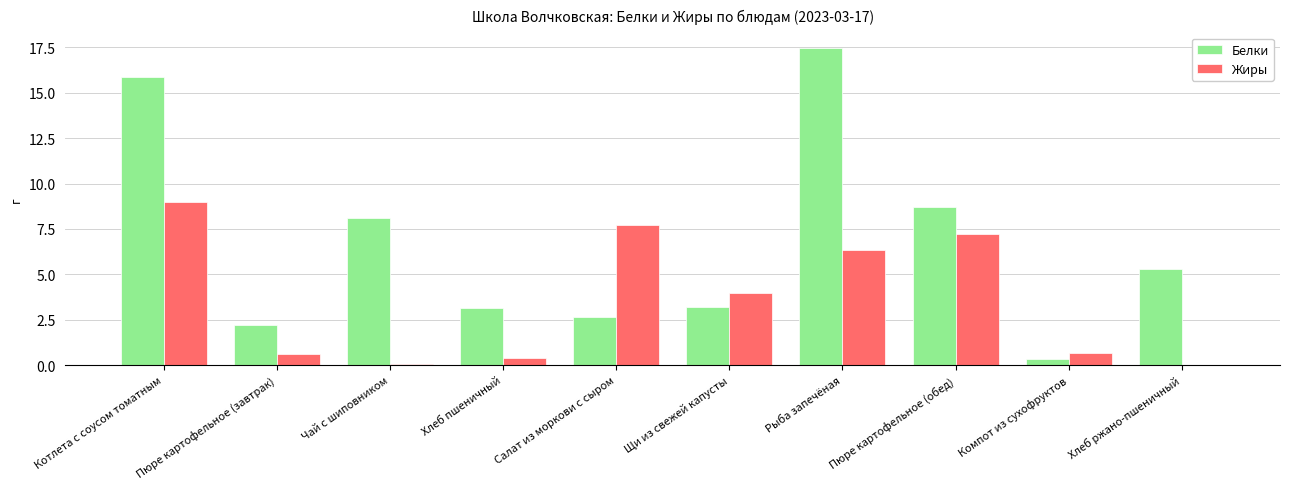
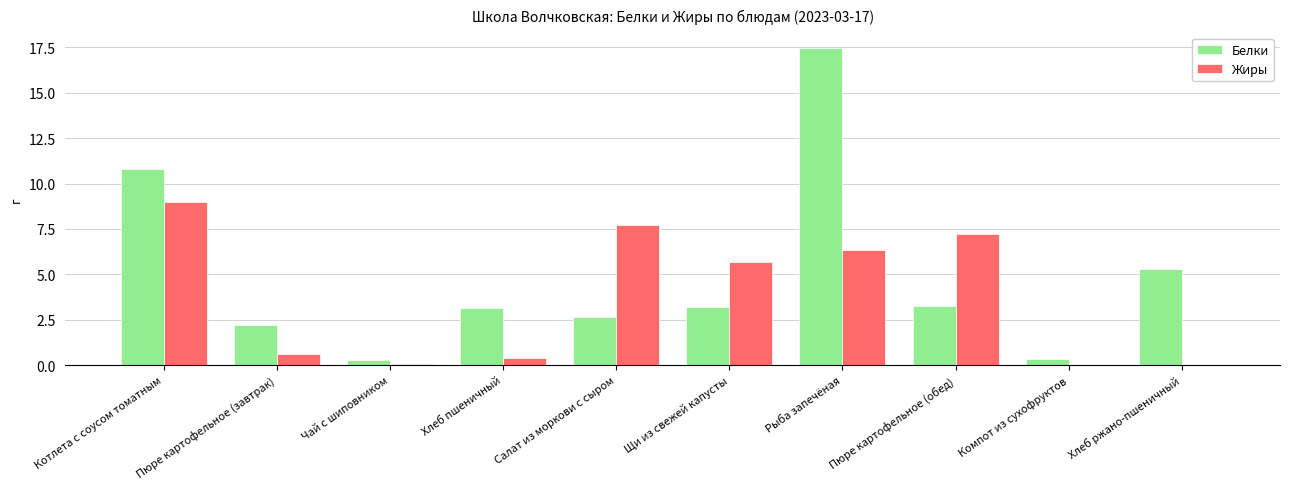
Белки, Котлета с соусом томатным: 15.9 -> 10.8
Белки, Чай с шиповником: 8.1 -> 0.3
Жиры, Щи из свежей капусты: 4.0 -> 5.7
Белки, Пюре картофельное (обед): 8.7 -> 3.3
Жиры, Компот из сухофруктов: 0.7 -> 0.0
